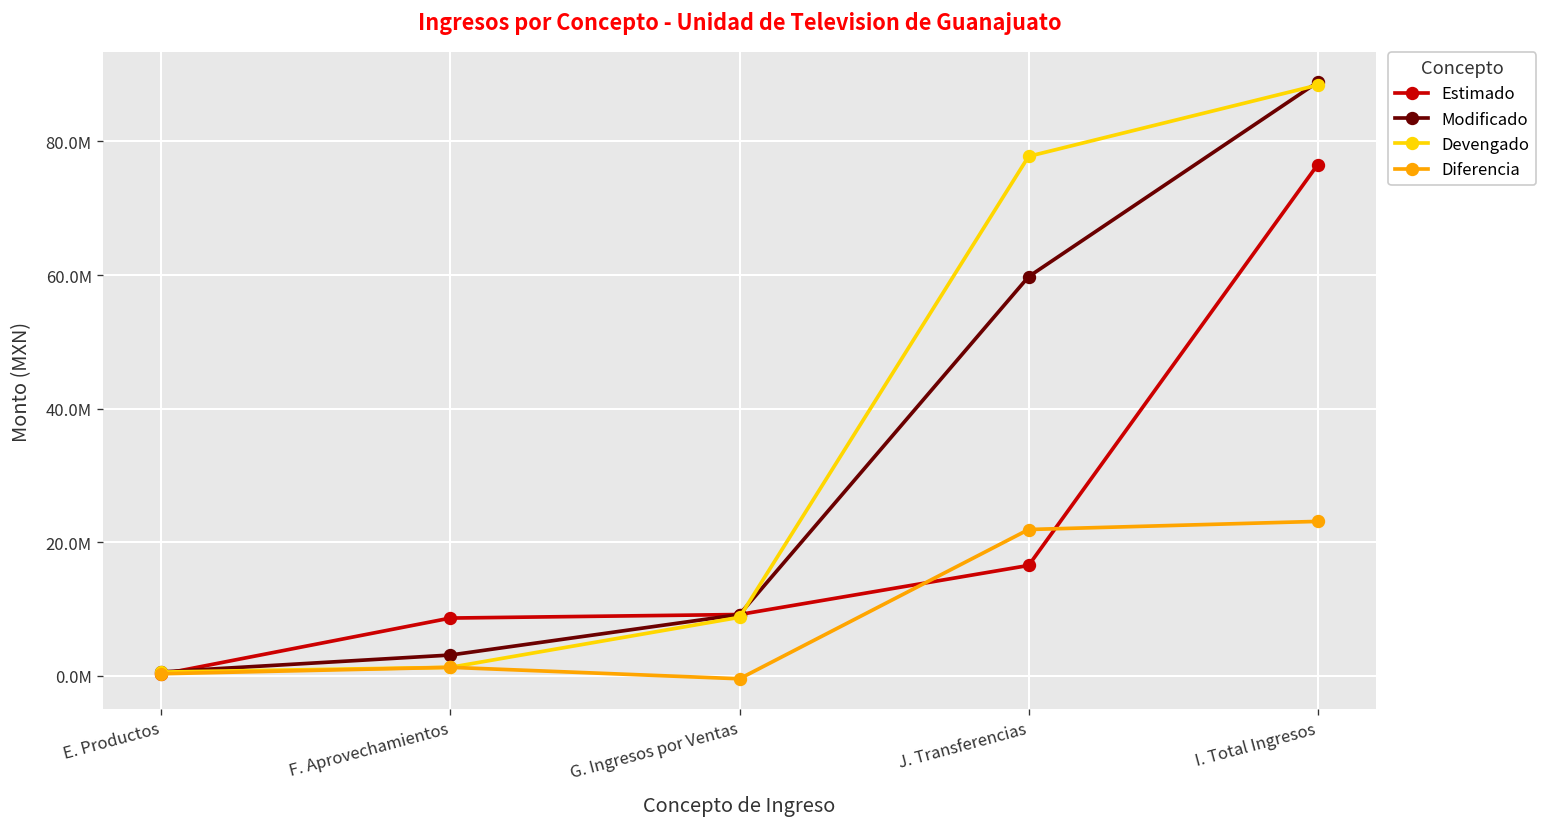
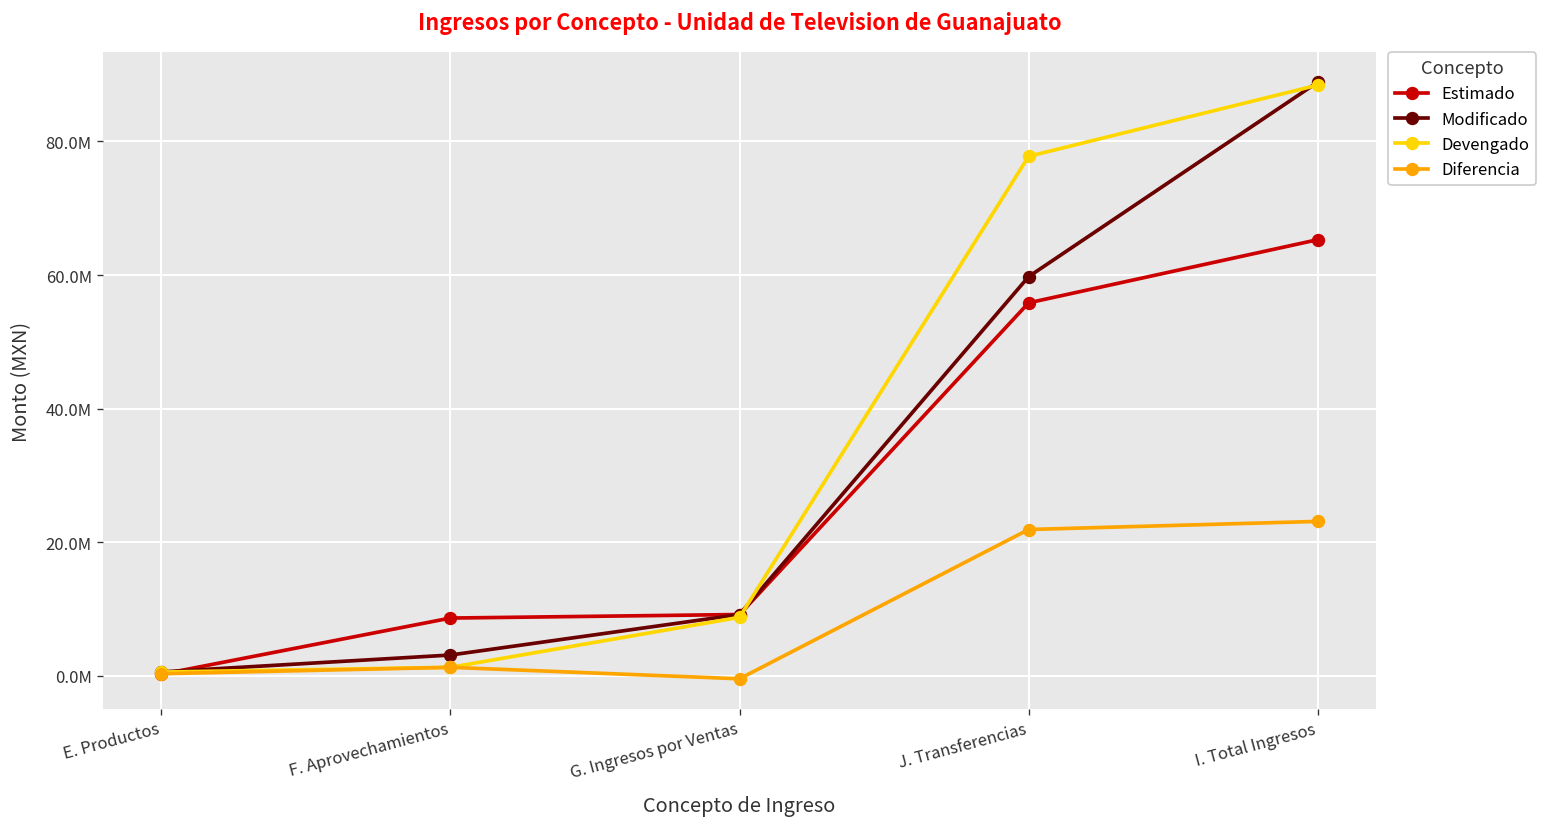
Estimado, J. Transferencias: 17000000 -> 56000000
Estimado, I. Total Ingresos: 77000000 -> 65000000
